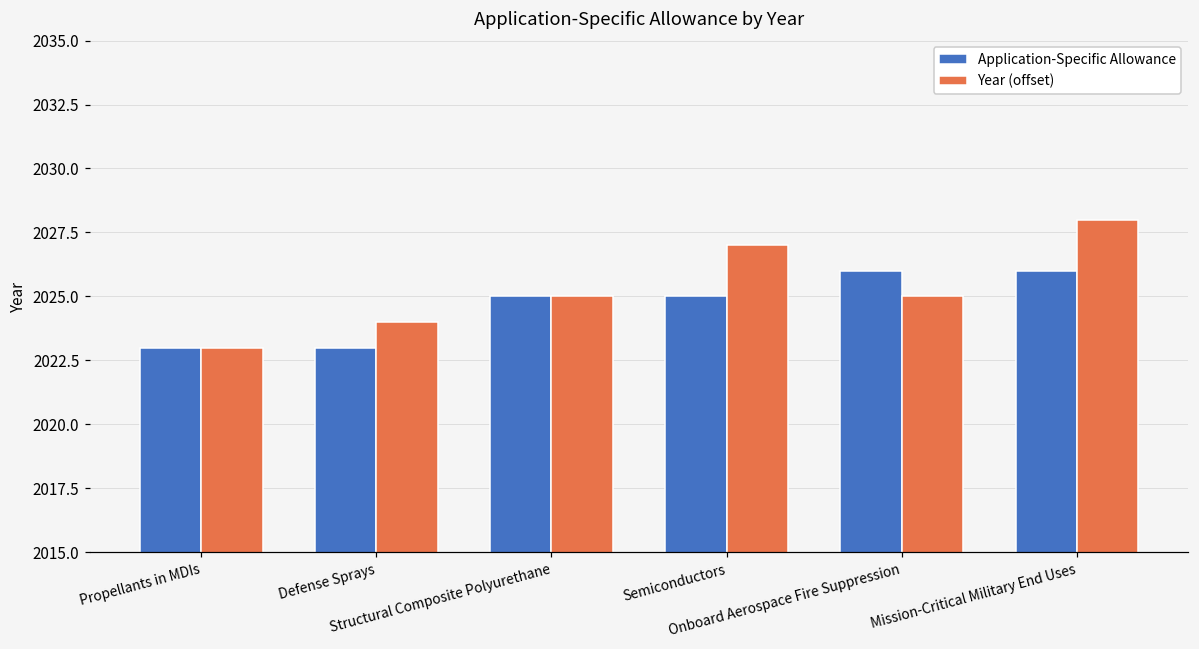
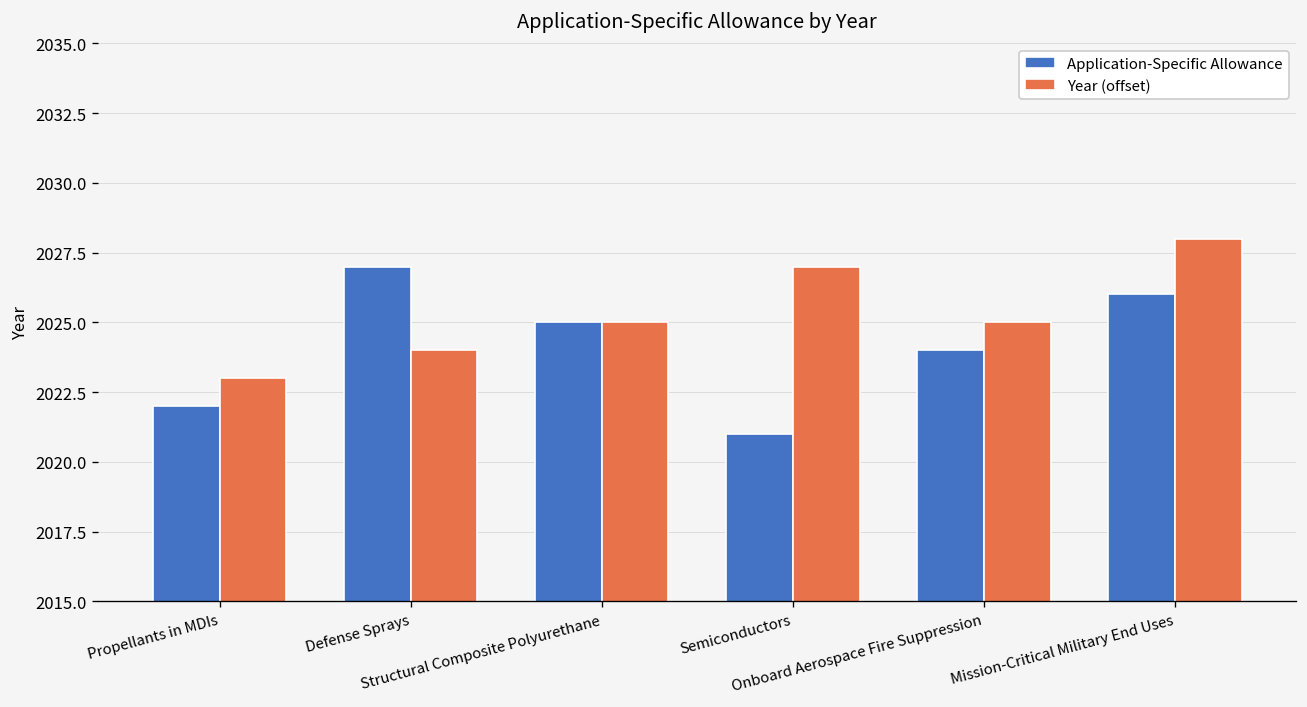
Application-Specific Allowance, Propellants in MDIs: 2023 -> 2022
Application-Specific Allowance, Defense Sprays: 2023 -> 2027
Application-Specific Allowance, Semiconductors: 2025 -> 2021
Application-Specific Allowance, Onboard Aerospace Fire Suppression: 2026 -> 2024
